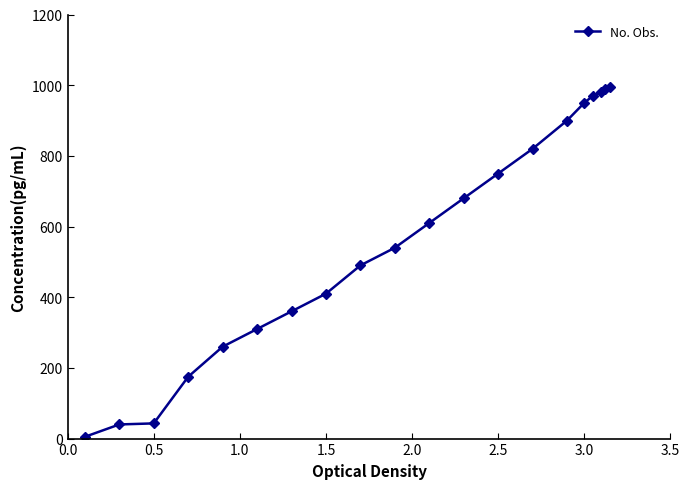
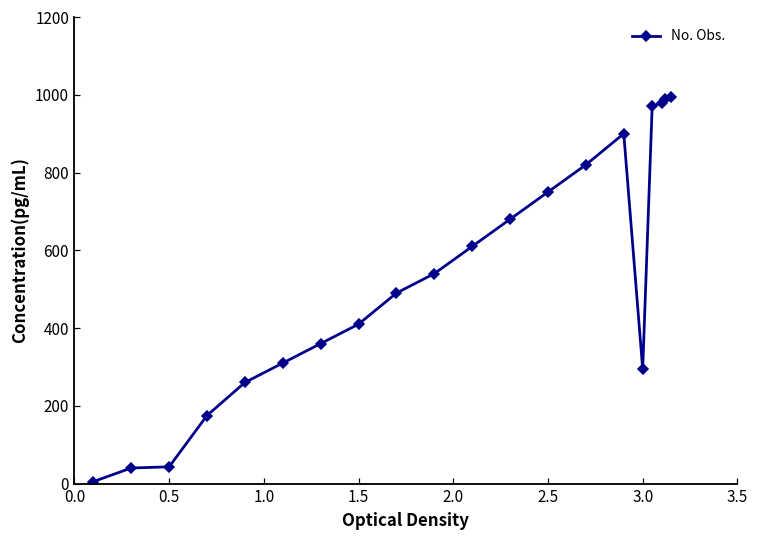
3.0: 950 -> 290
